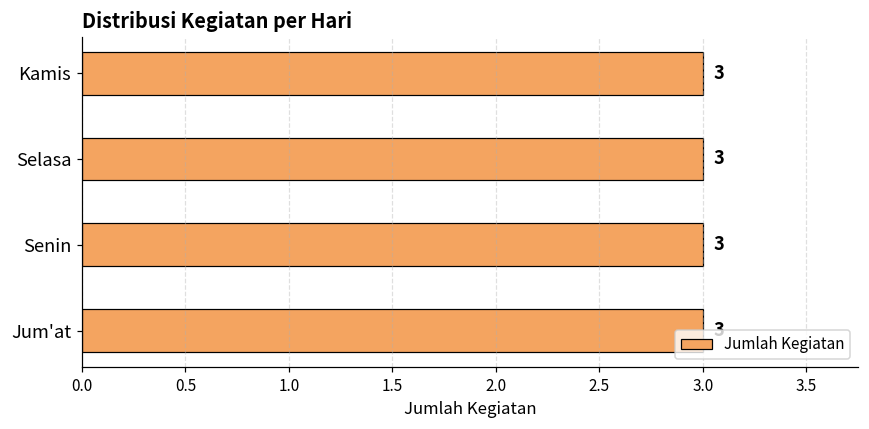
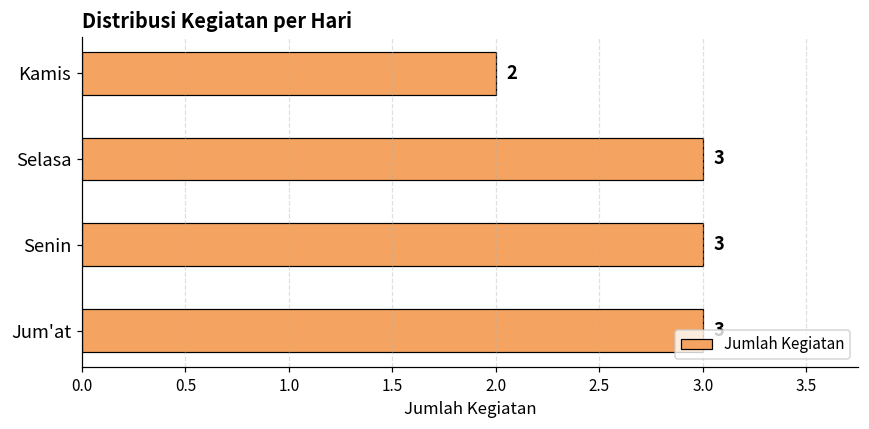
Kamis: 3 -> 2
